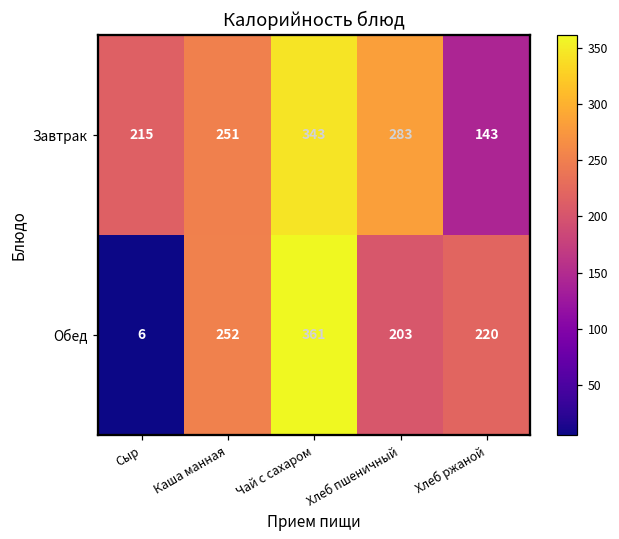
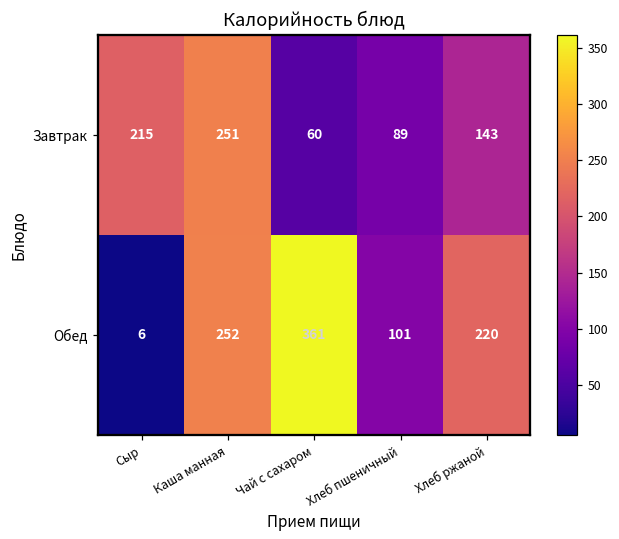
Завтрак, Чай с сахаром: 343 -> 60
Завтрак, Хлеб пшеничный: 283 -> 89
Обед, Хлеб пшеничный: 203 -> 101
